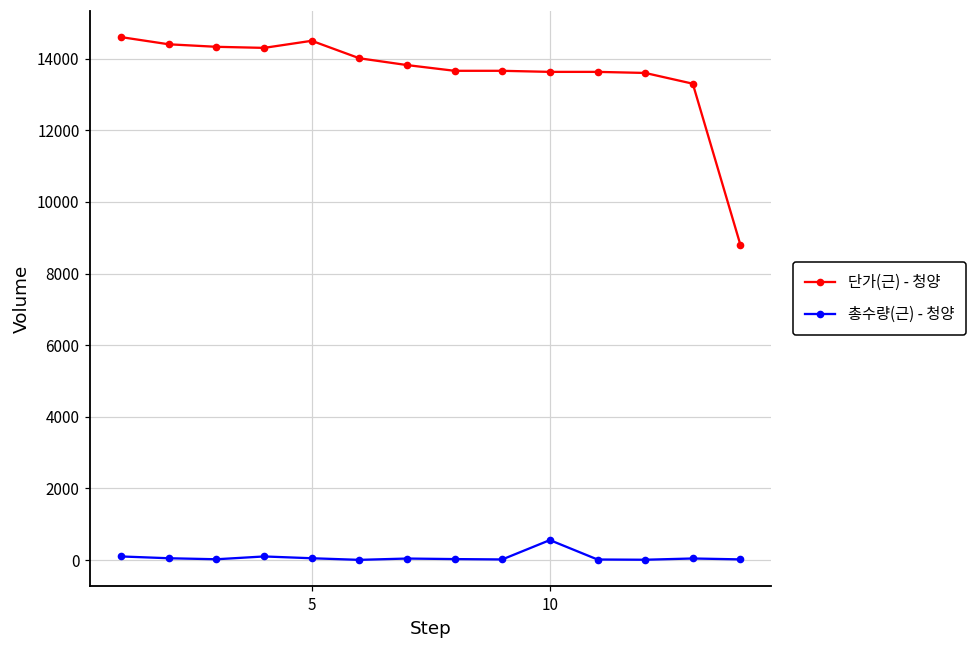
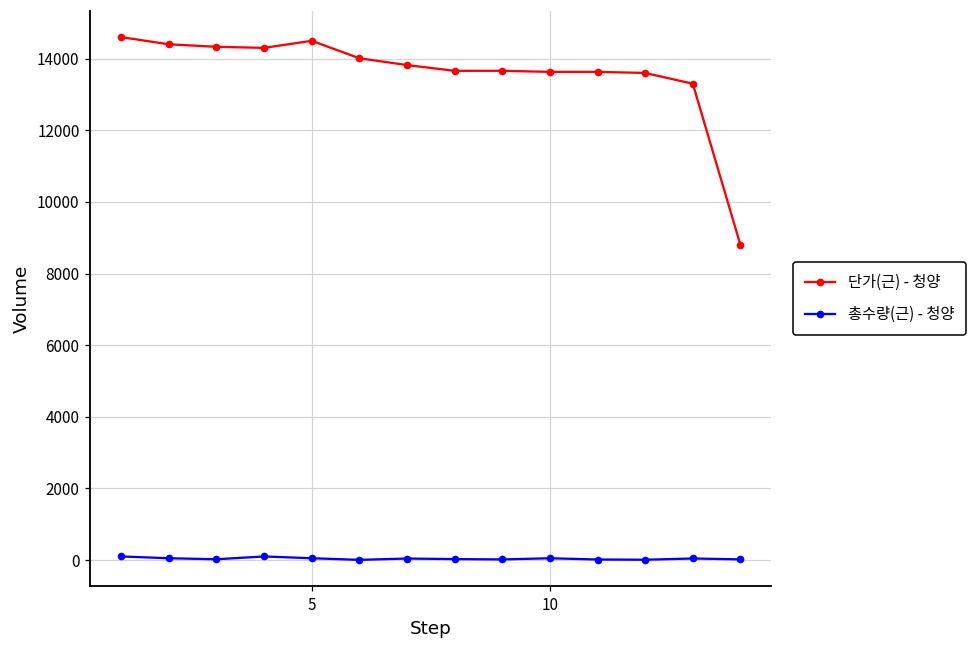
총수량(근) - 청양, 10: 600 -> 100
